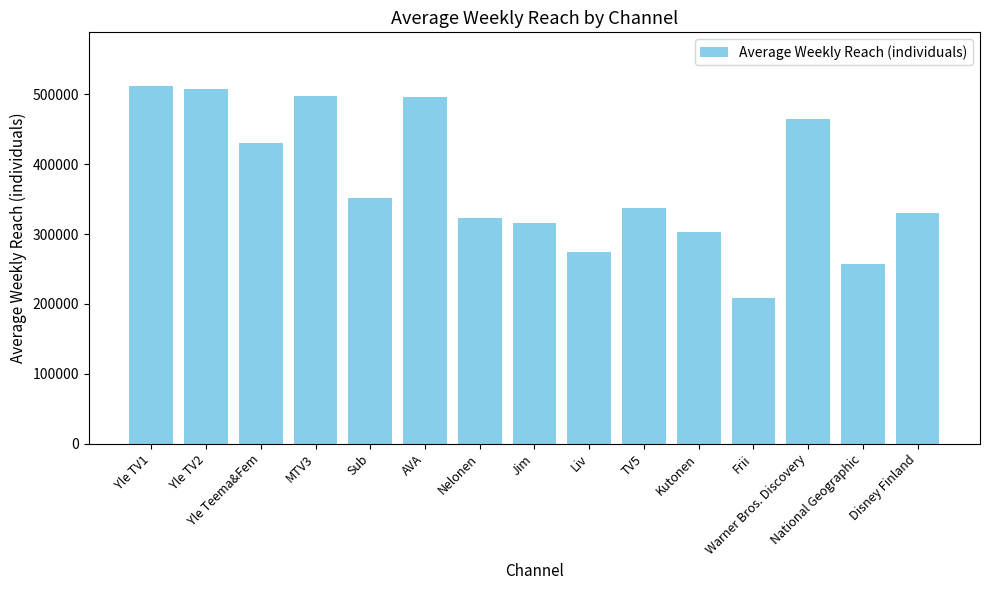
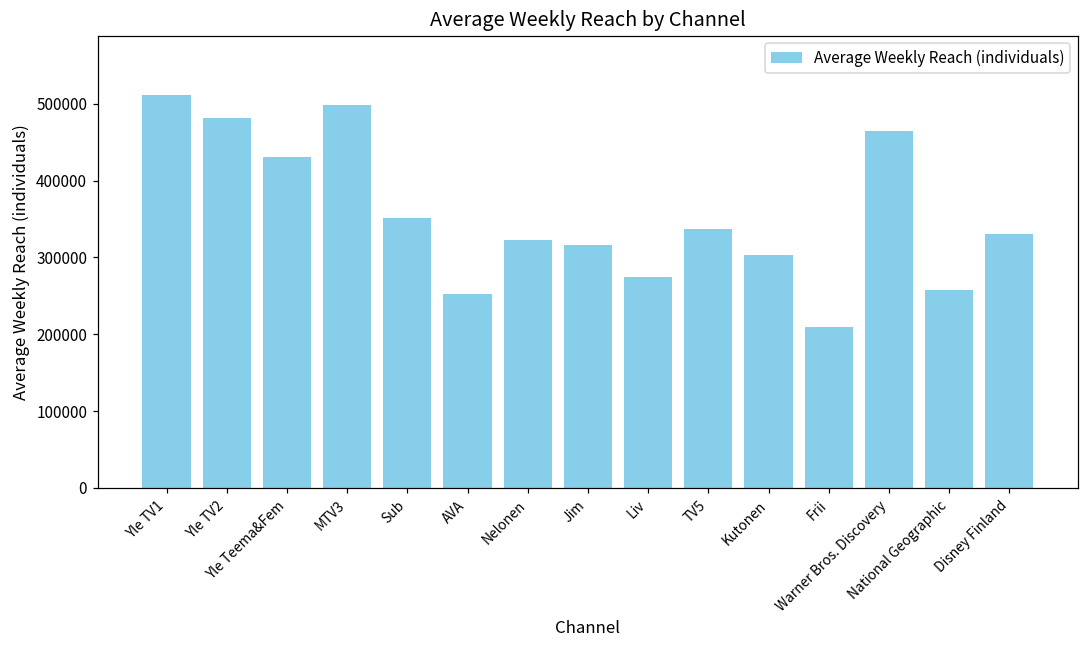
Yle TV2: 510000 -> 480000
AVA: 500000 -> 250000
